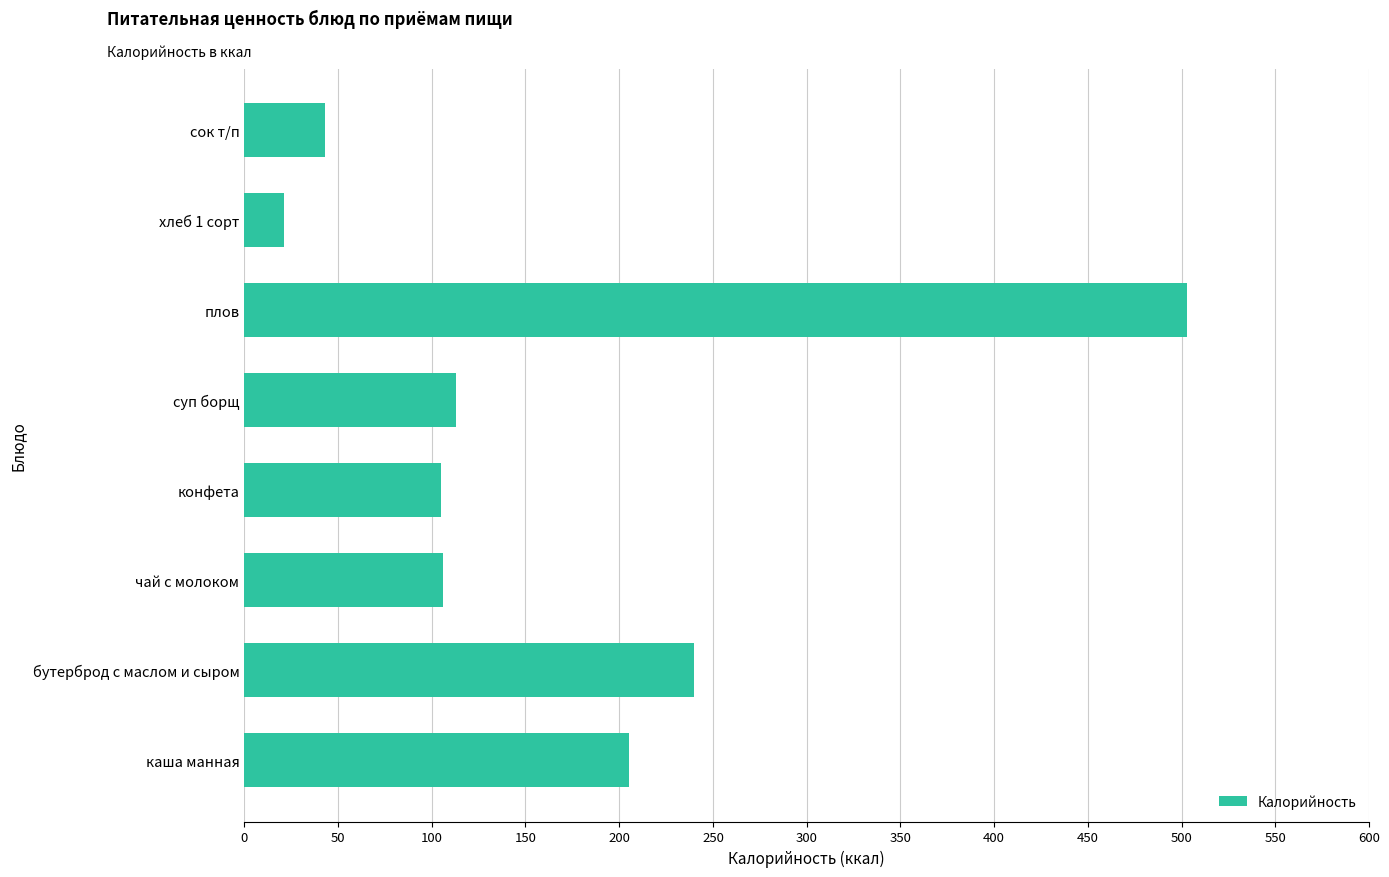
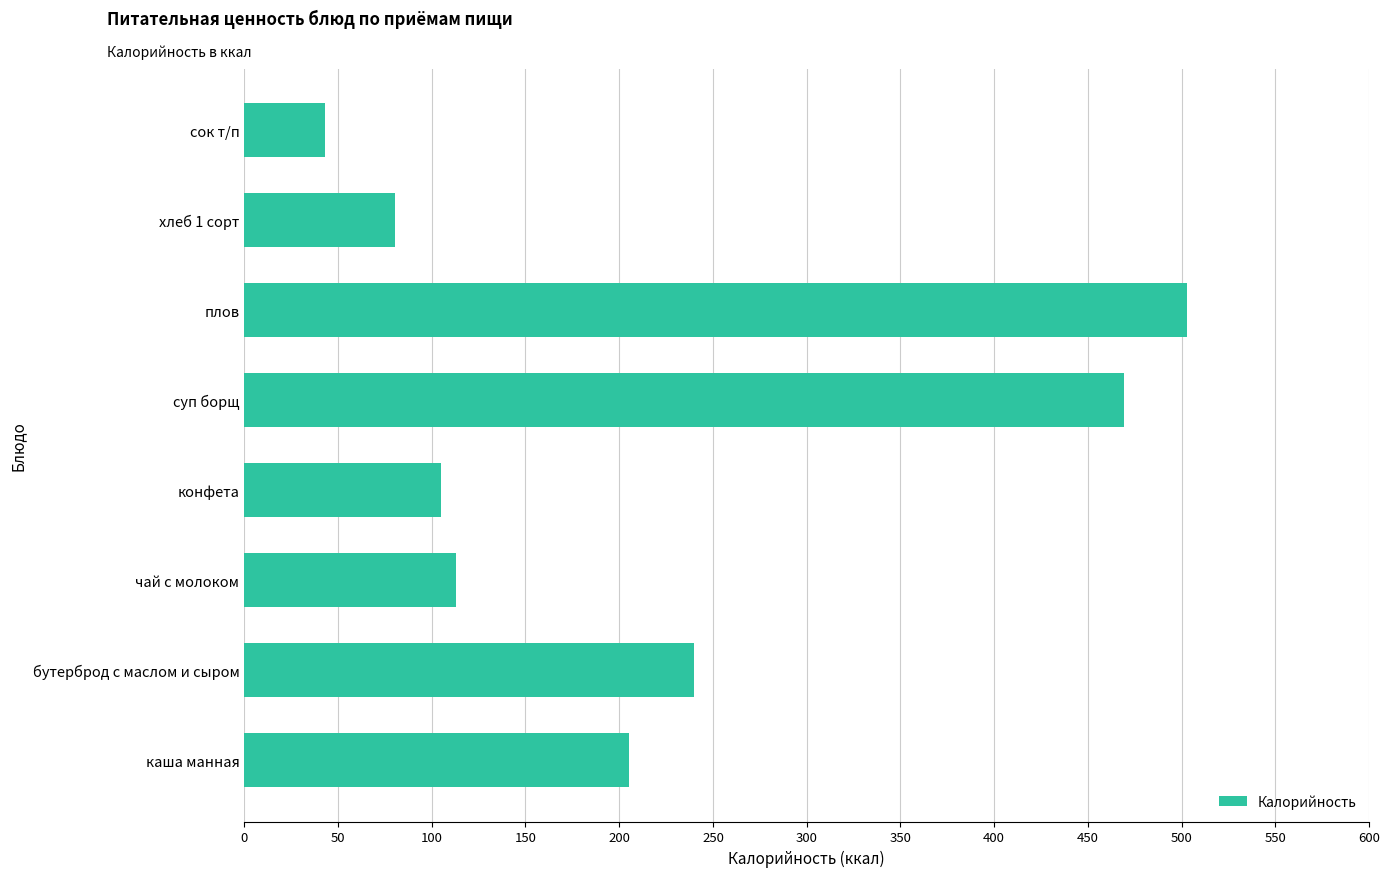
хлеб 1 сорт: 21 -> 81
суп борщ: 113 -> 469
чай с молоком: 106 -> 113
